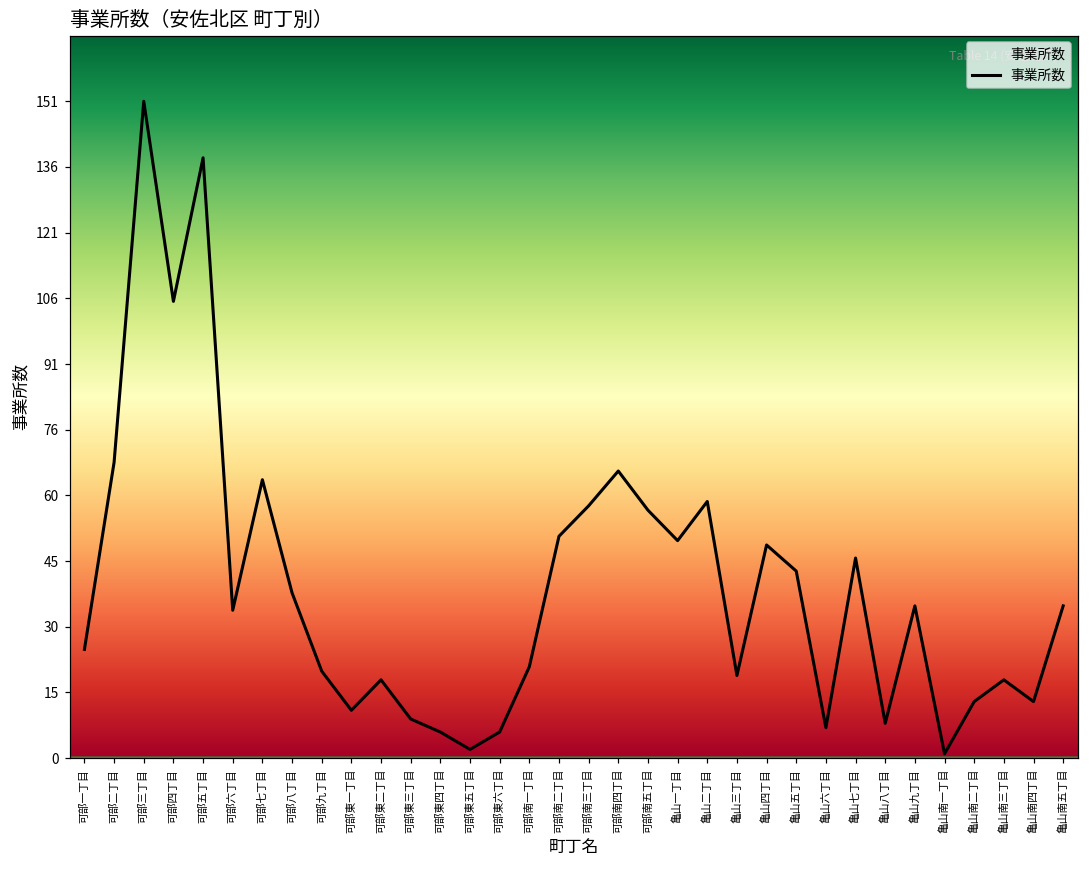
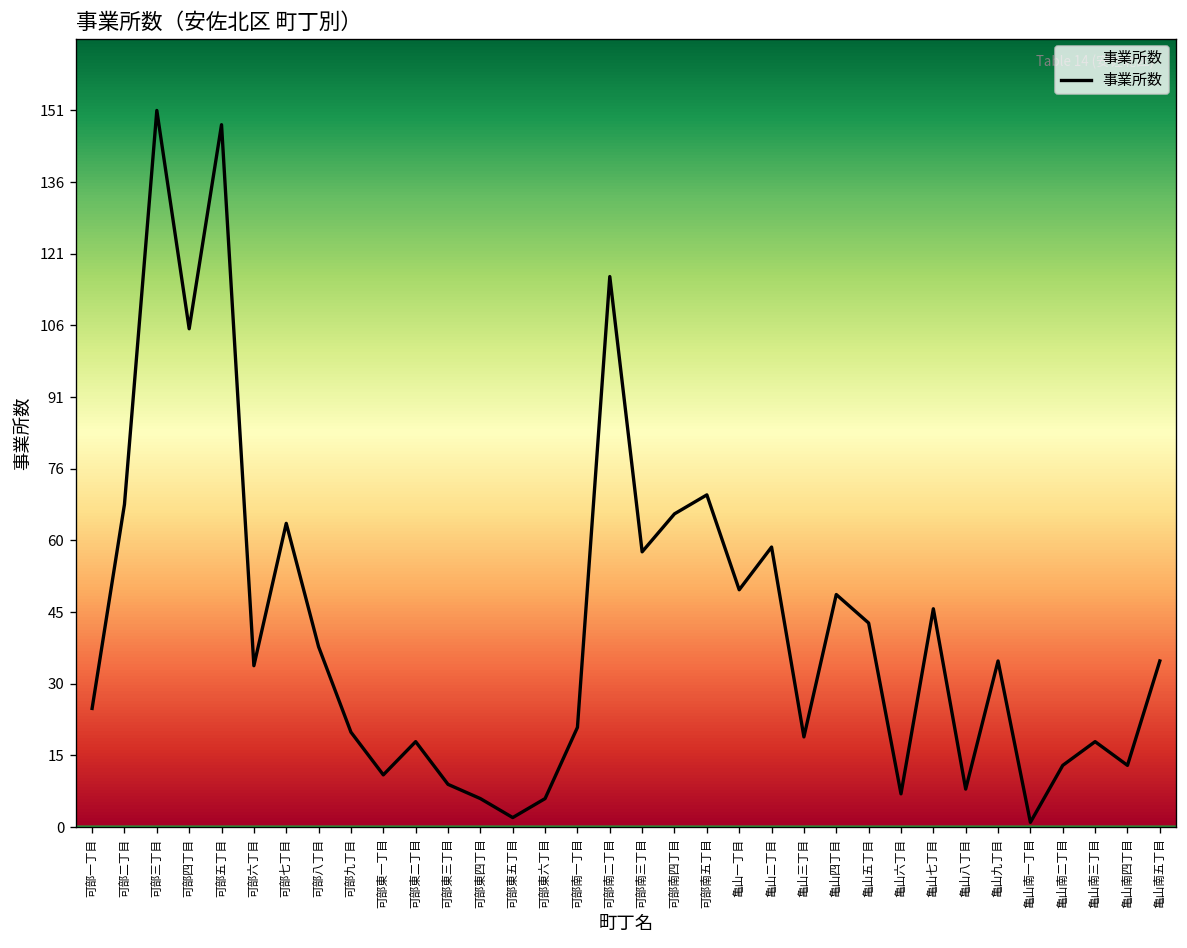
可部五丁目: 138 -> 148
可部南二丁目: 51 -> 116
可部南五丁目: 57 -> 70
